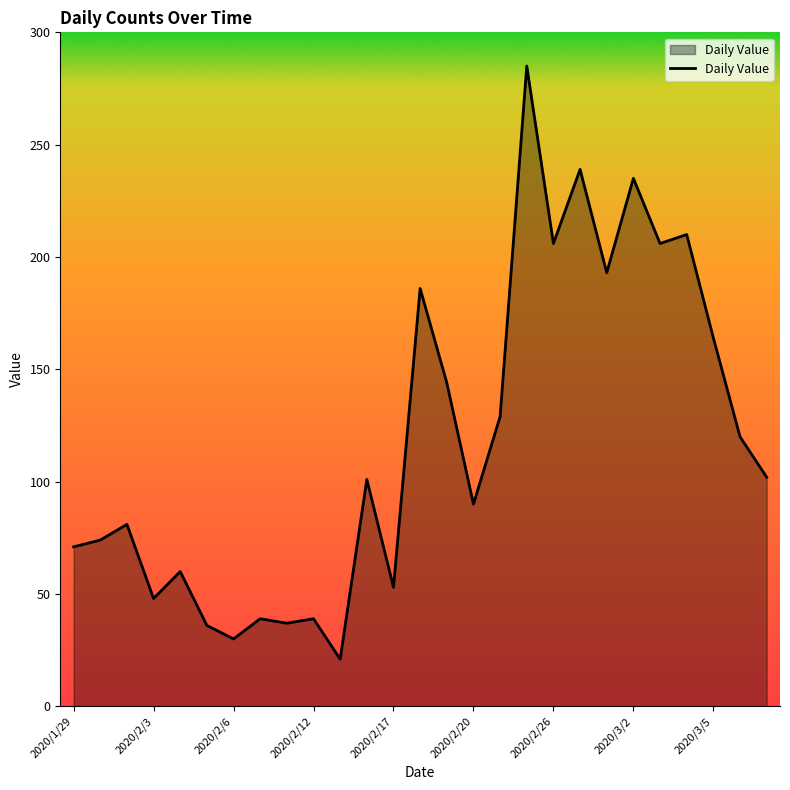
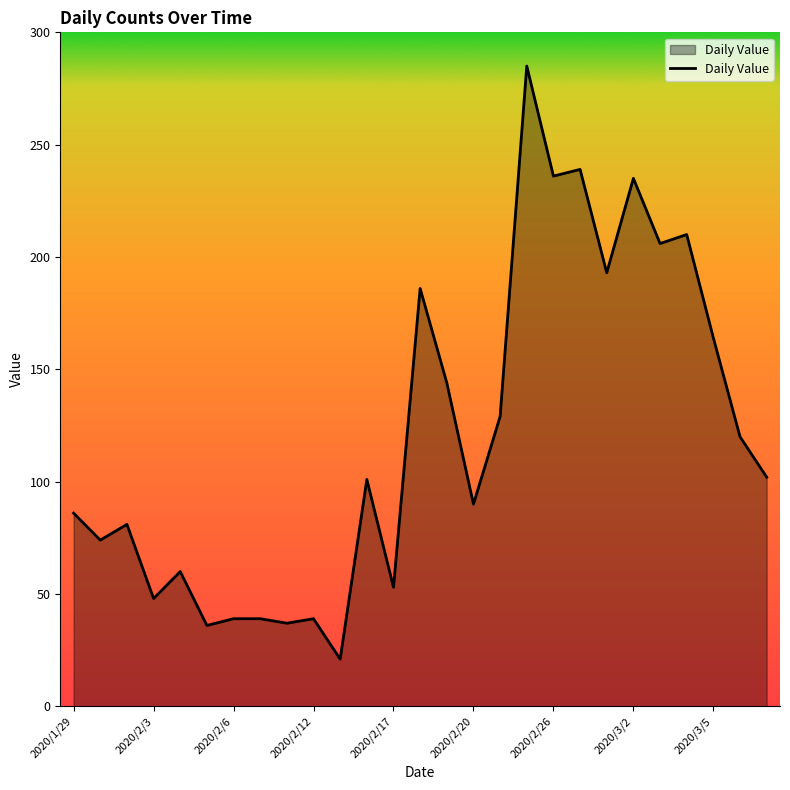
2020/1/29: 71 -> 86
2020/2/6: 30 -> 39
2020/2/26: 206 -> 236
